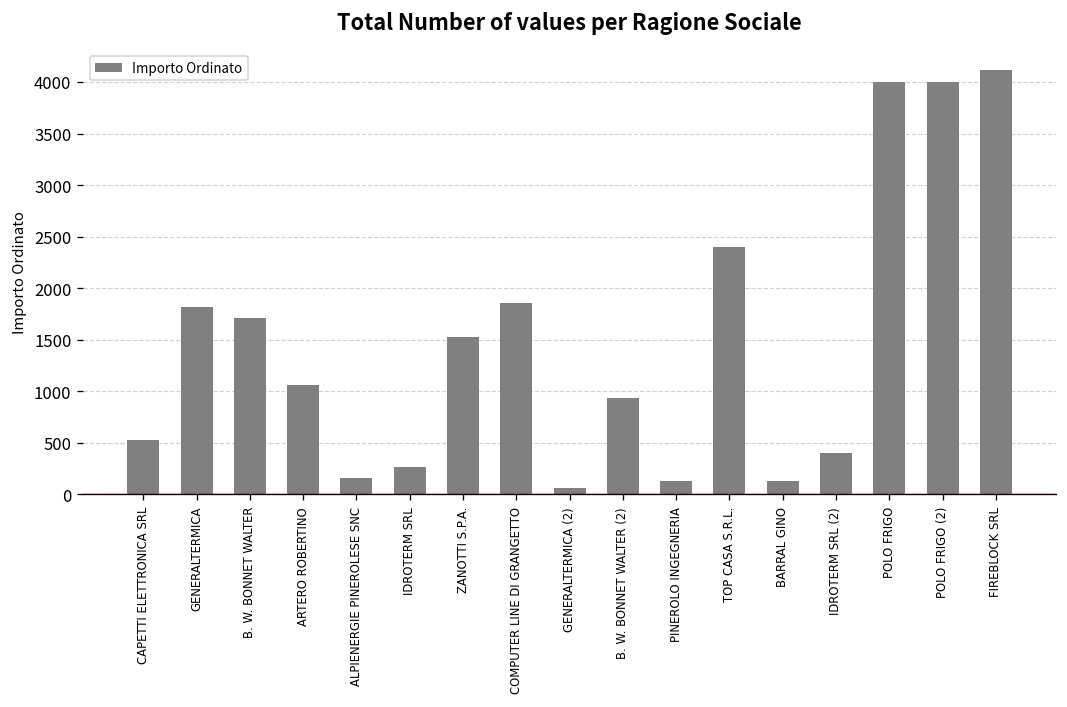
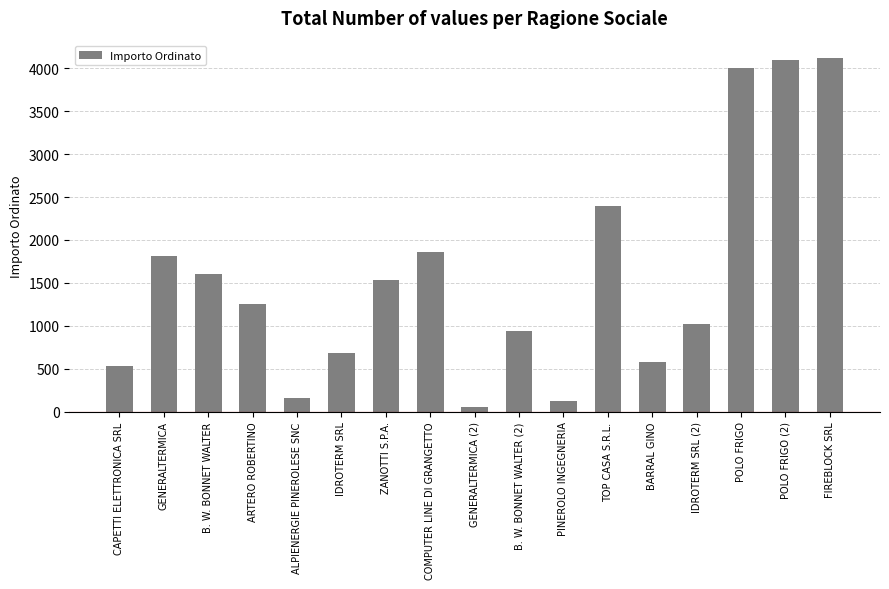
B. W. BONNET WALTER: 1700 -> 1600
ARTERO ROBERTINO: 1100 -> 1300
IDROTERM SRL: 300 -> 700
BARRAL GINO: 100 -> 600
IDROTERM SRL (2): 400 -> 1000
POLO FRIGO (2): 4000 -> 4100
